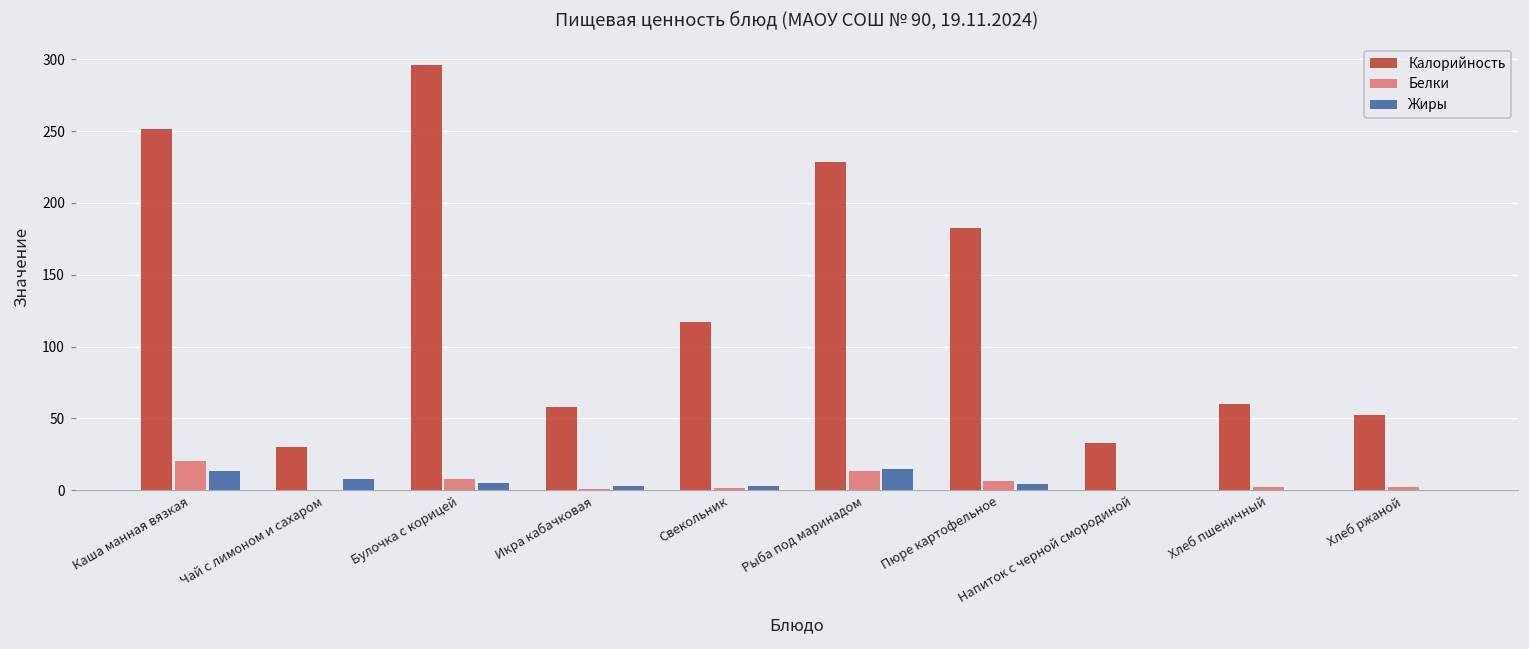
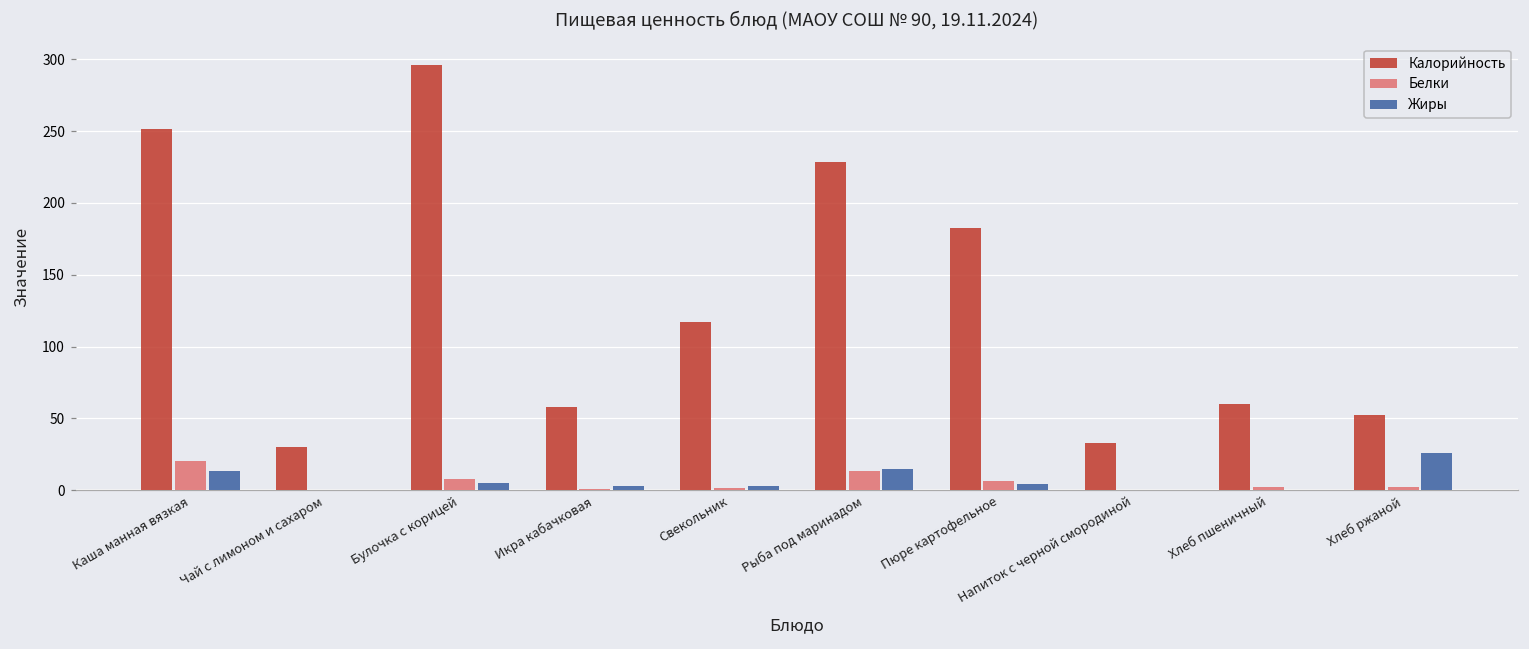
Жиры, Чай с лимоном и сахаром: 8 -> 0
Жиры, Хлеб ржаной: 0 -> 26
